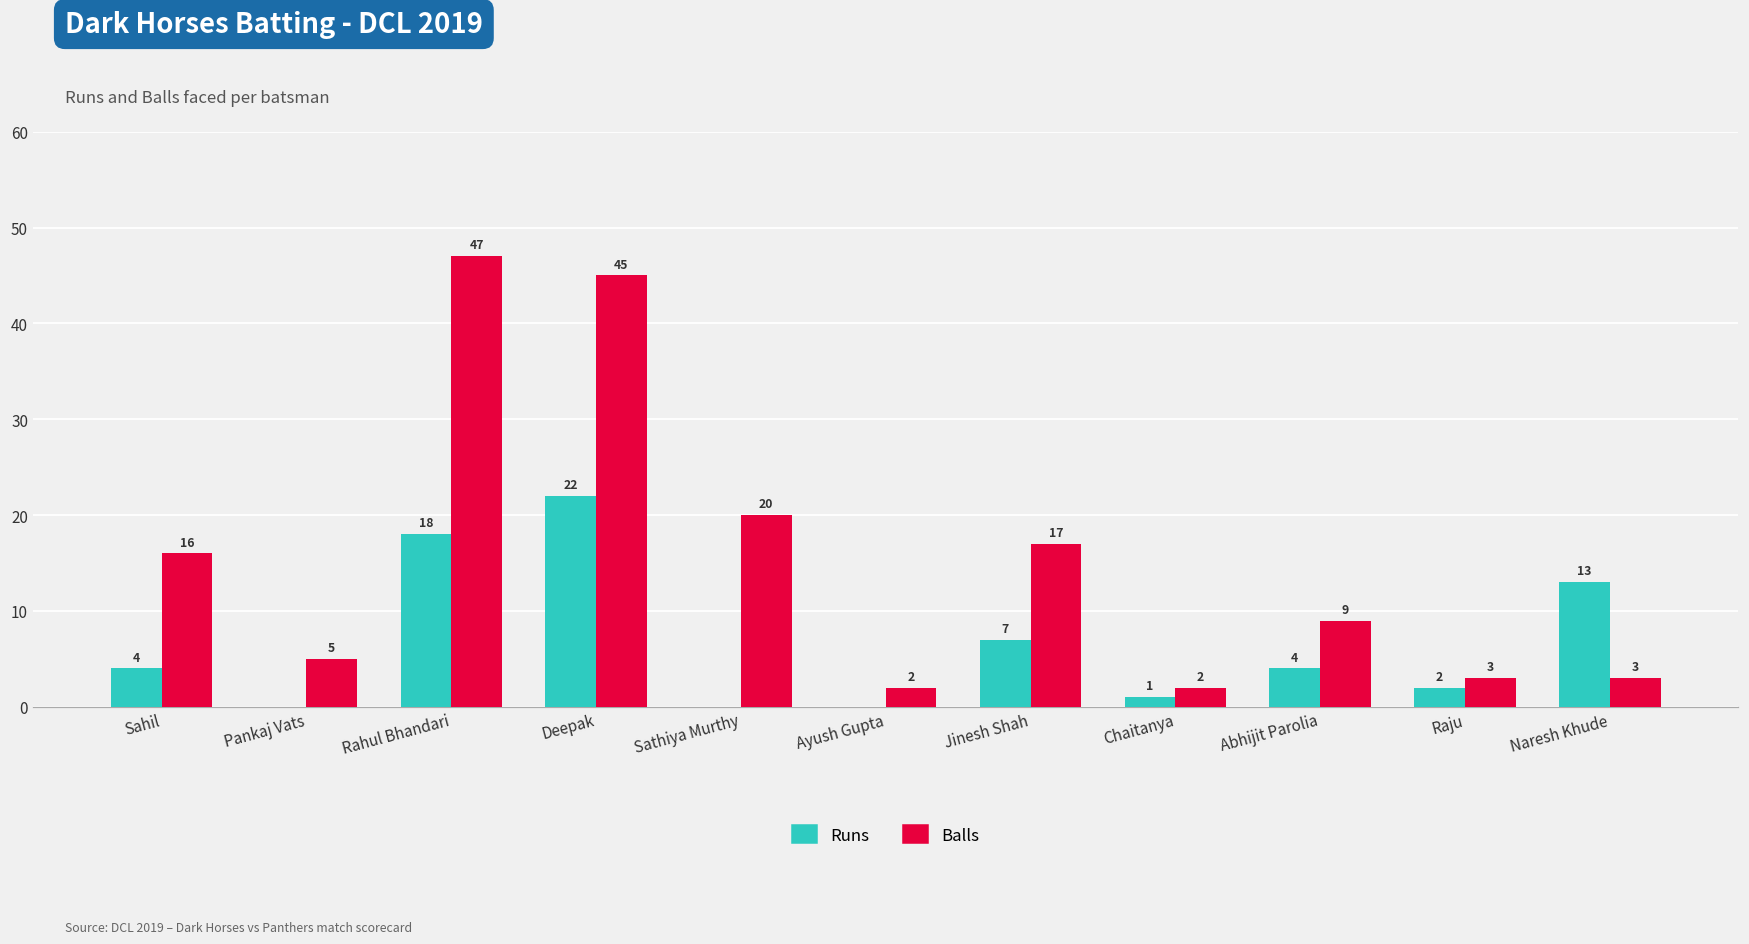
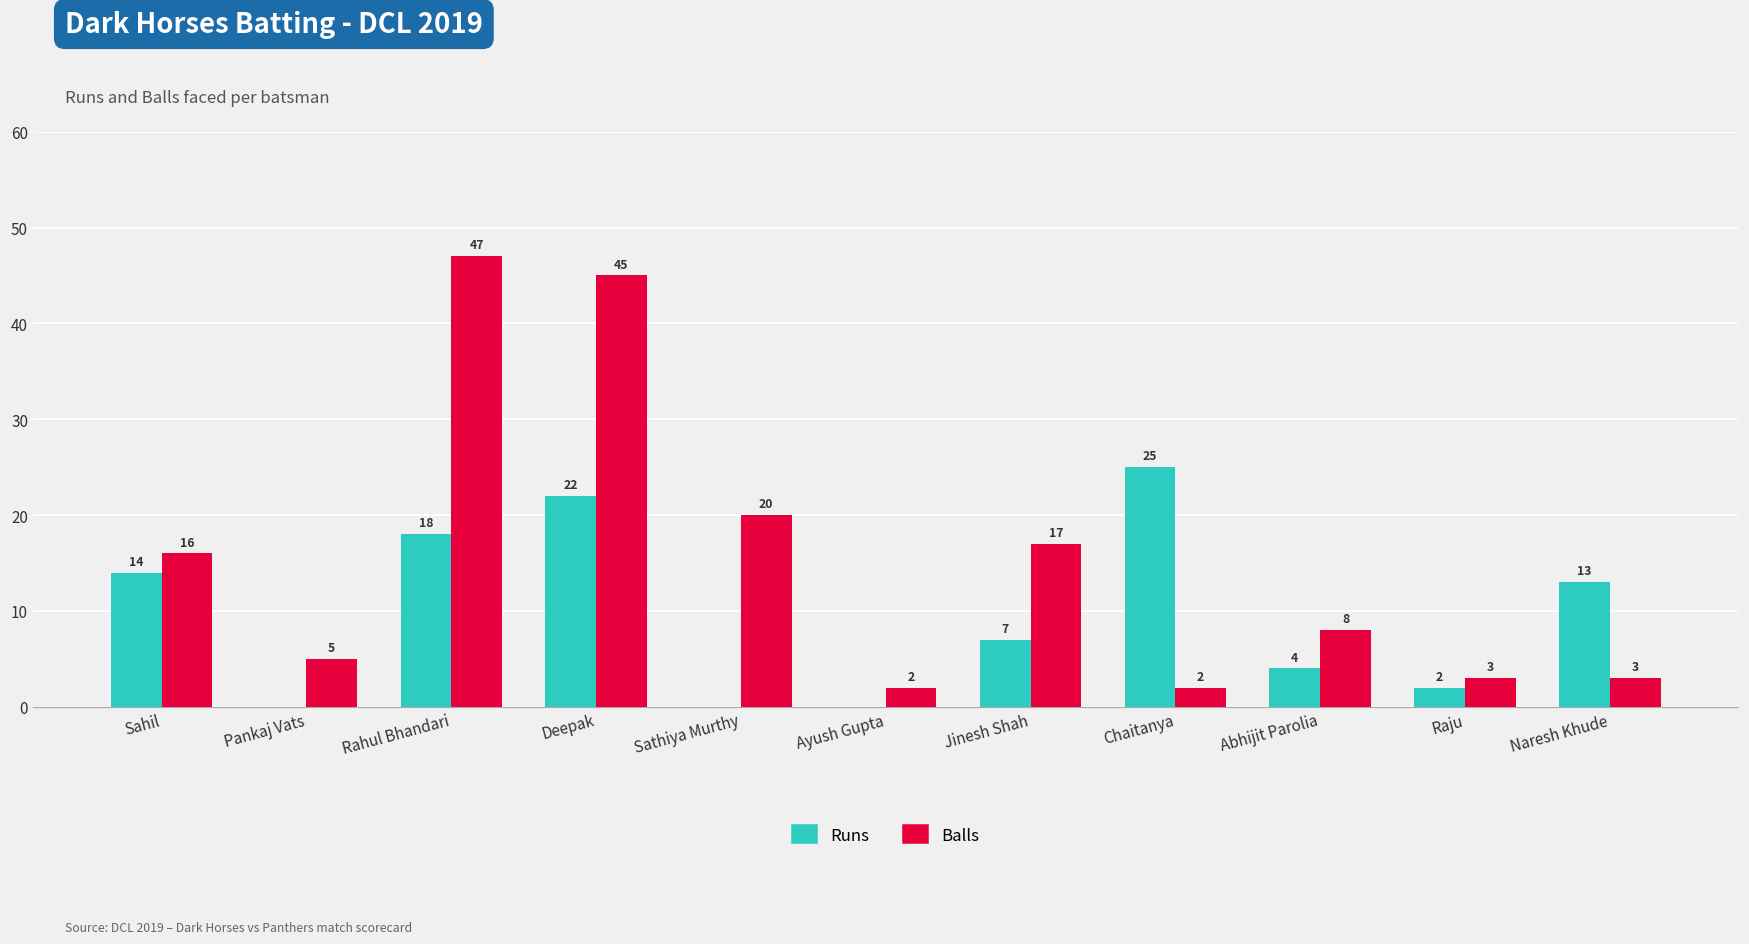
Runs, Sahil: 4 -> 14
Runs, Chaitanya: 1 -> 25
Balls, Abhijit Parolia: 9 -> 8
